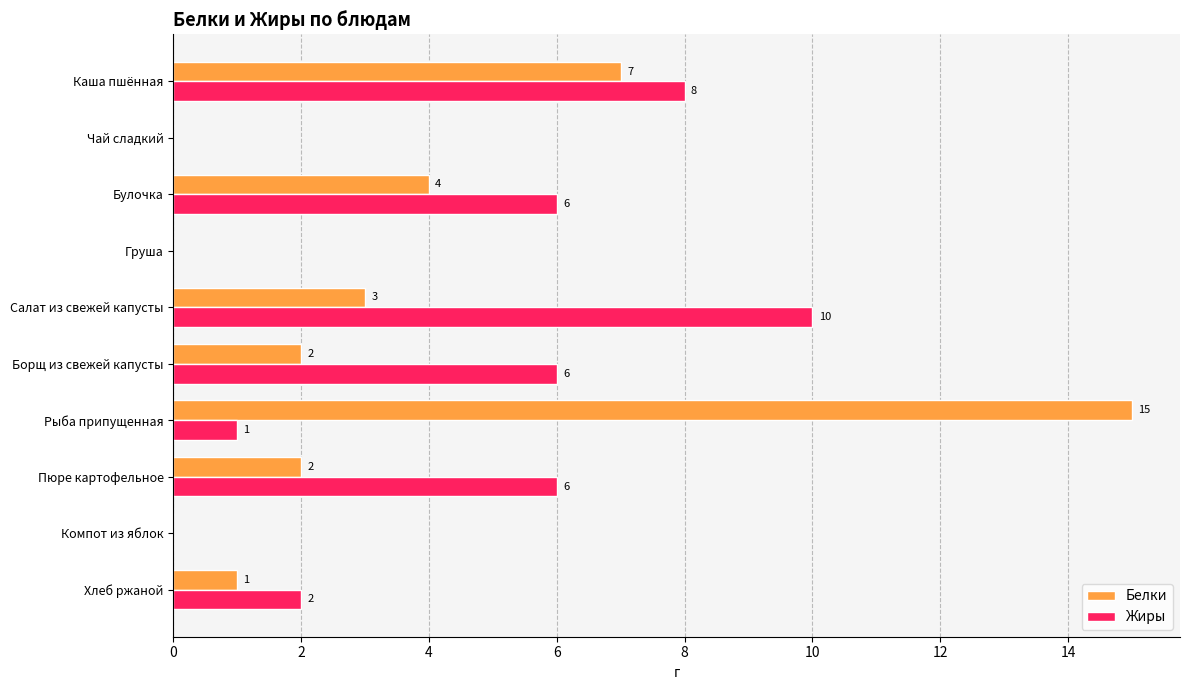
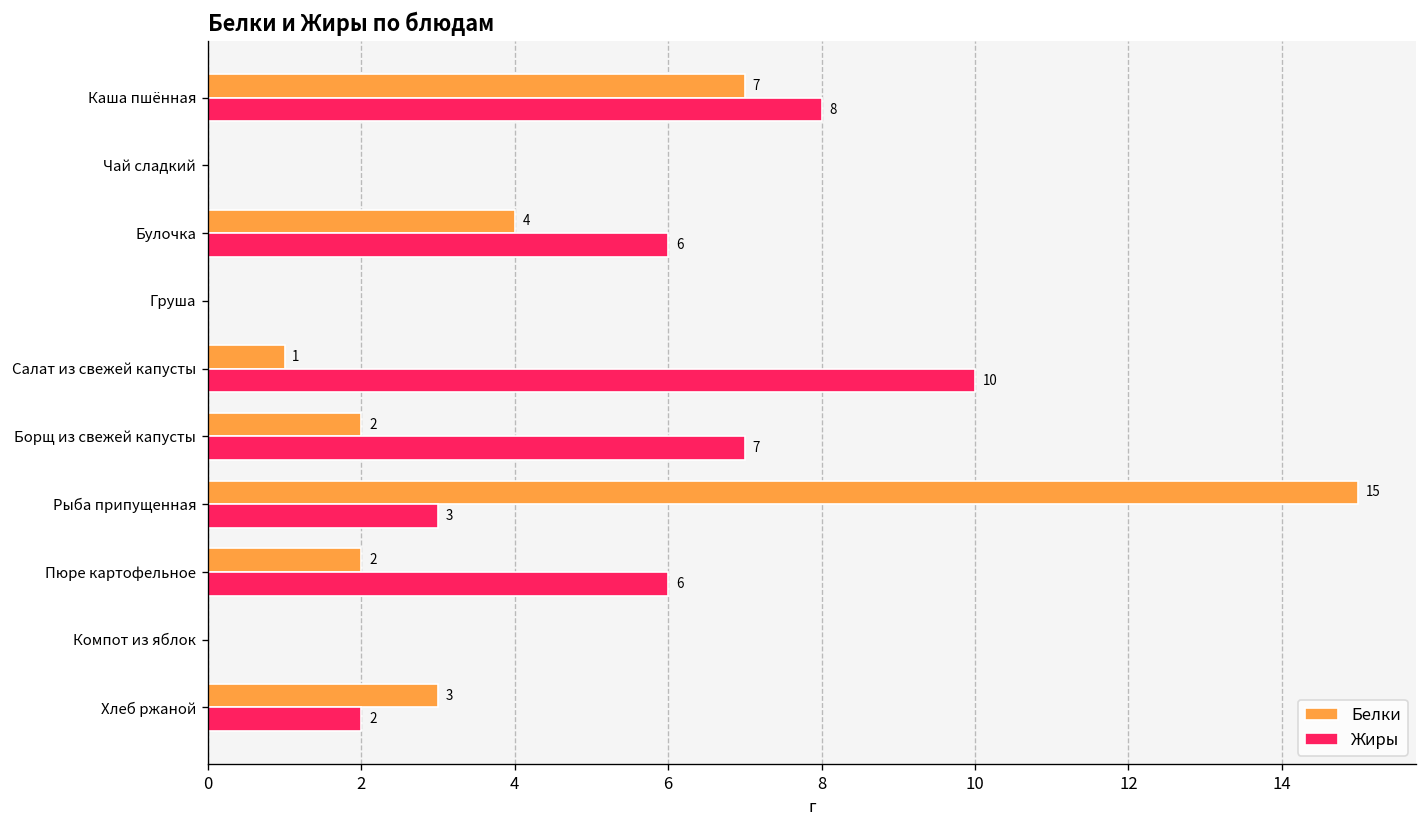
Белки, Салат из свежей капусты: 3 -> 1
Жиры, Борщ из свежей капусты: 6 -> 7
Жиры, Рыба припущенная: 1 -> 3
Белки, Хлеб ржаной: 1 -> 3
